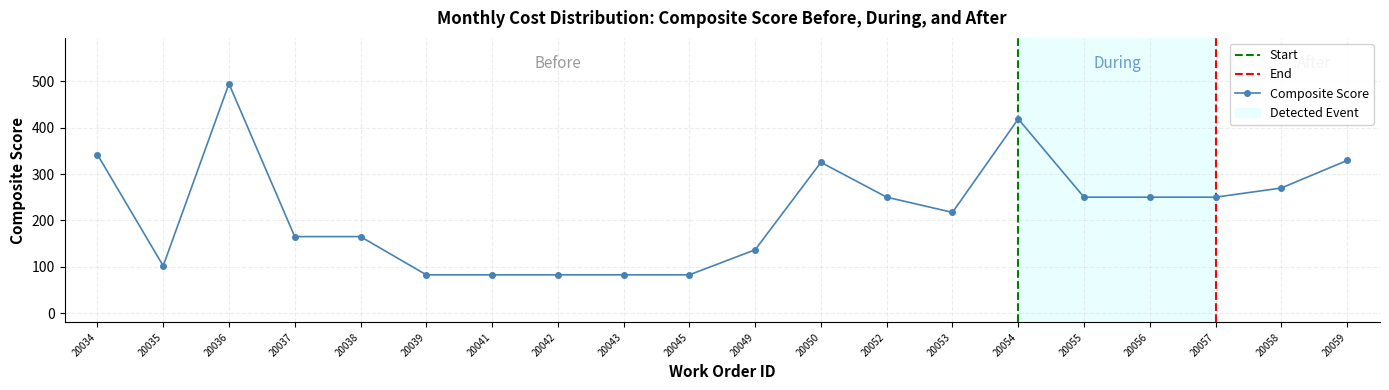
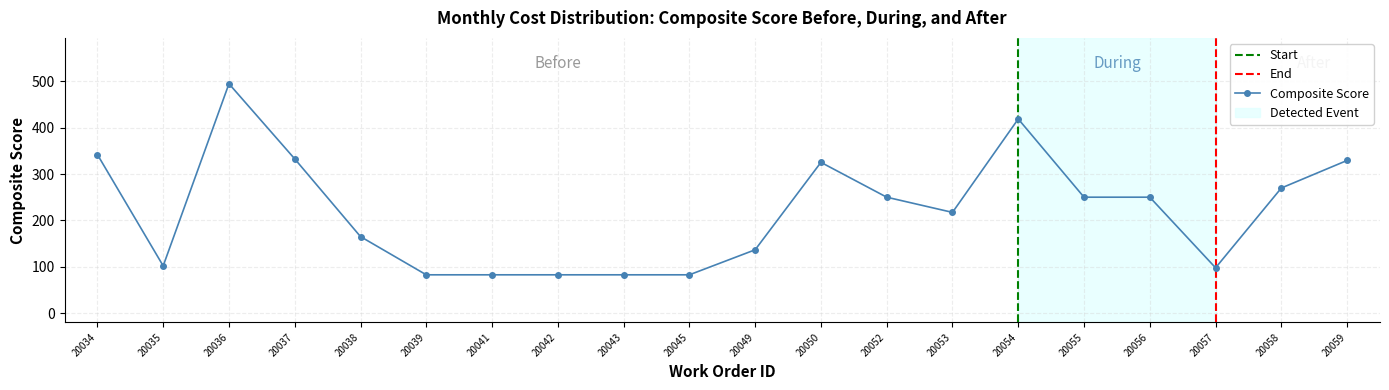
20037: 160 -> 330
20057: 250 -> 100
